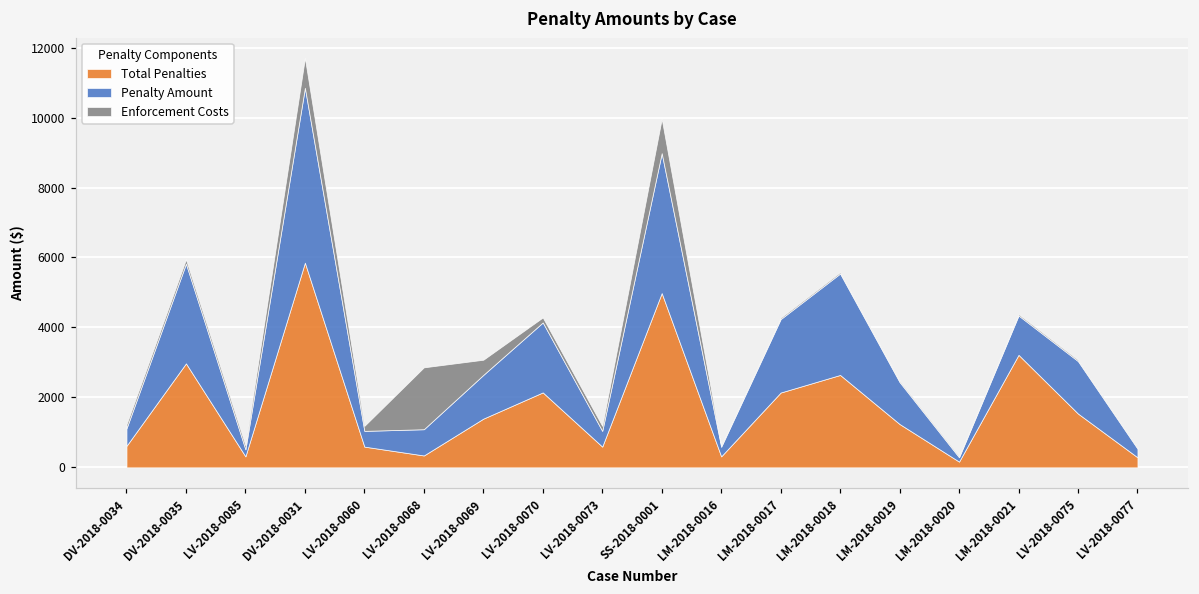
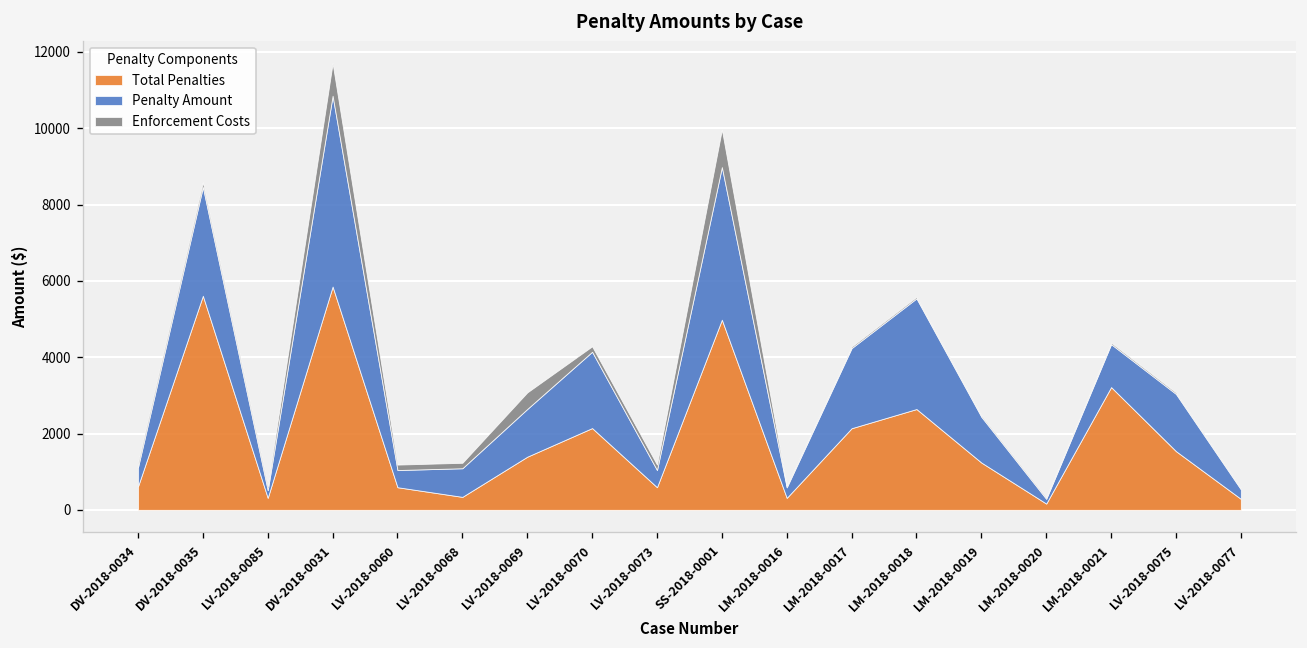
Total Penalties, DV-2018-0035: 3000 -> 5600
Enforcement Costs, LV-2018-0068: 1800 -> 100
